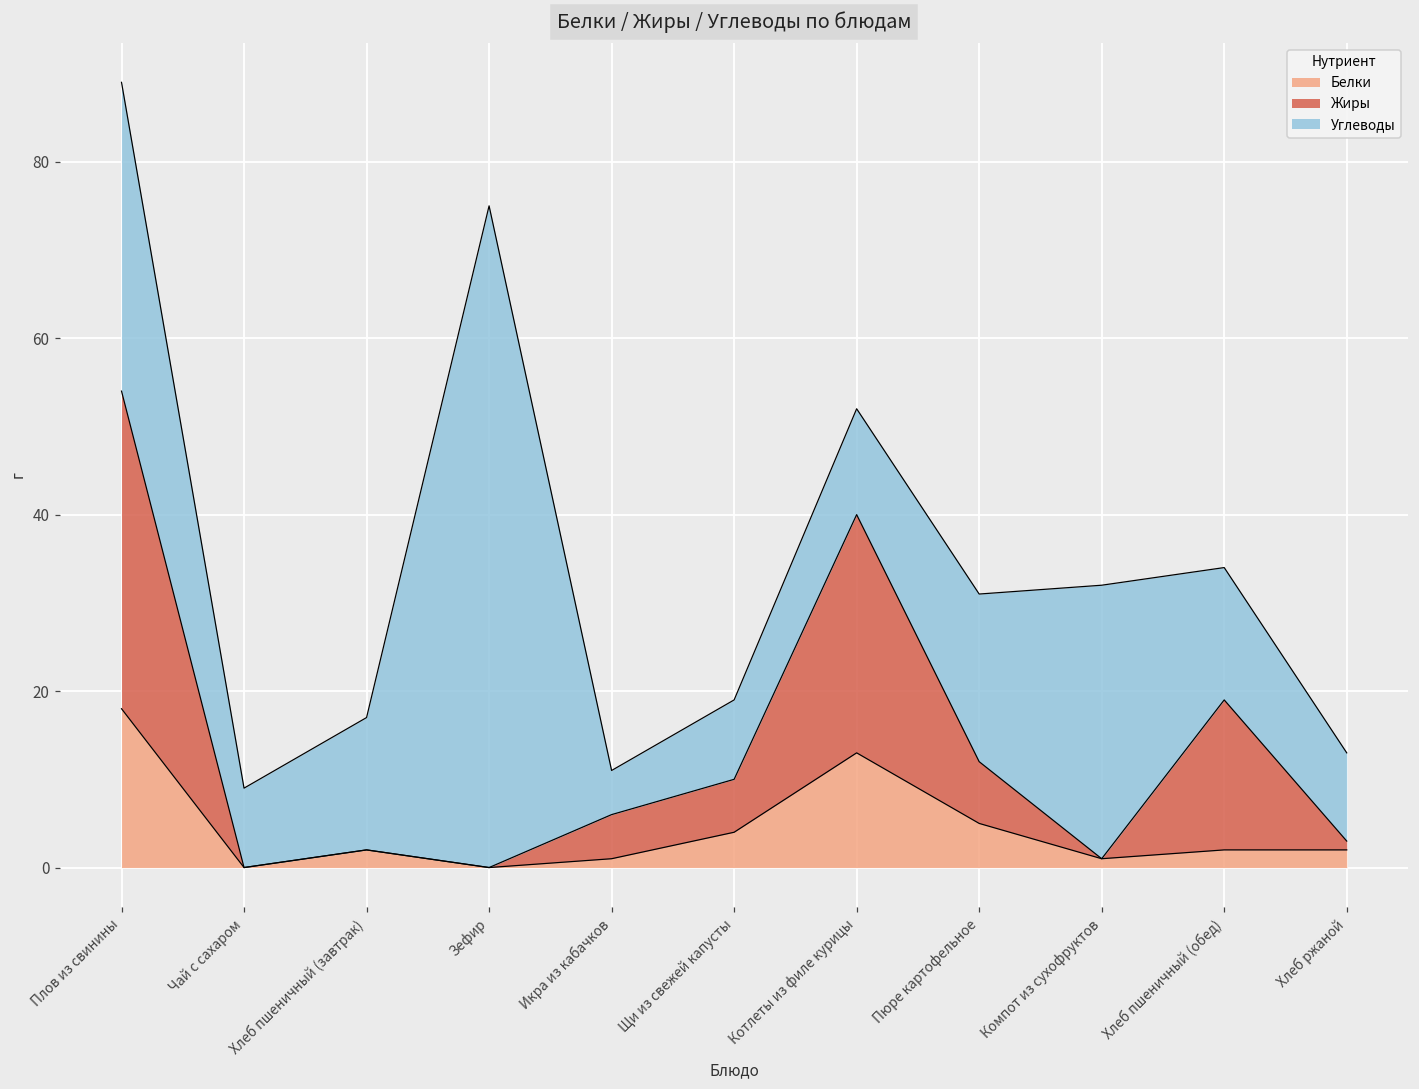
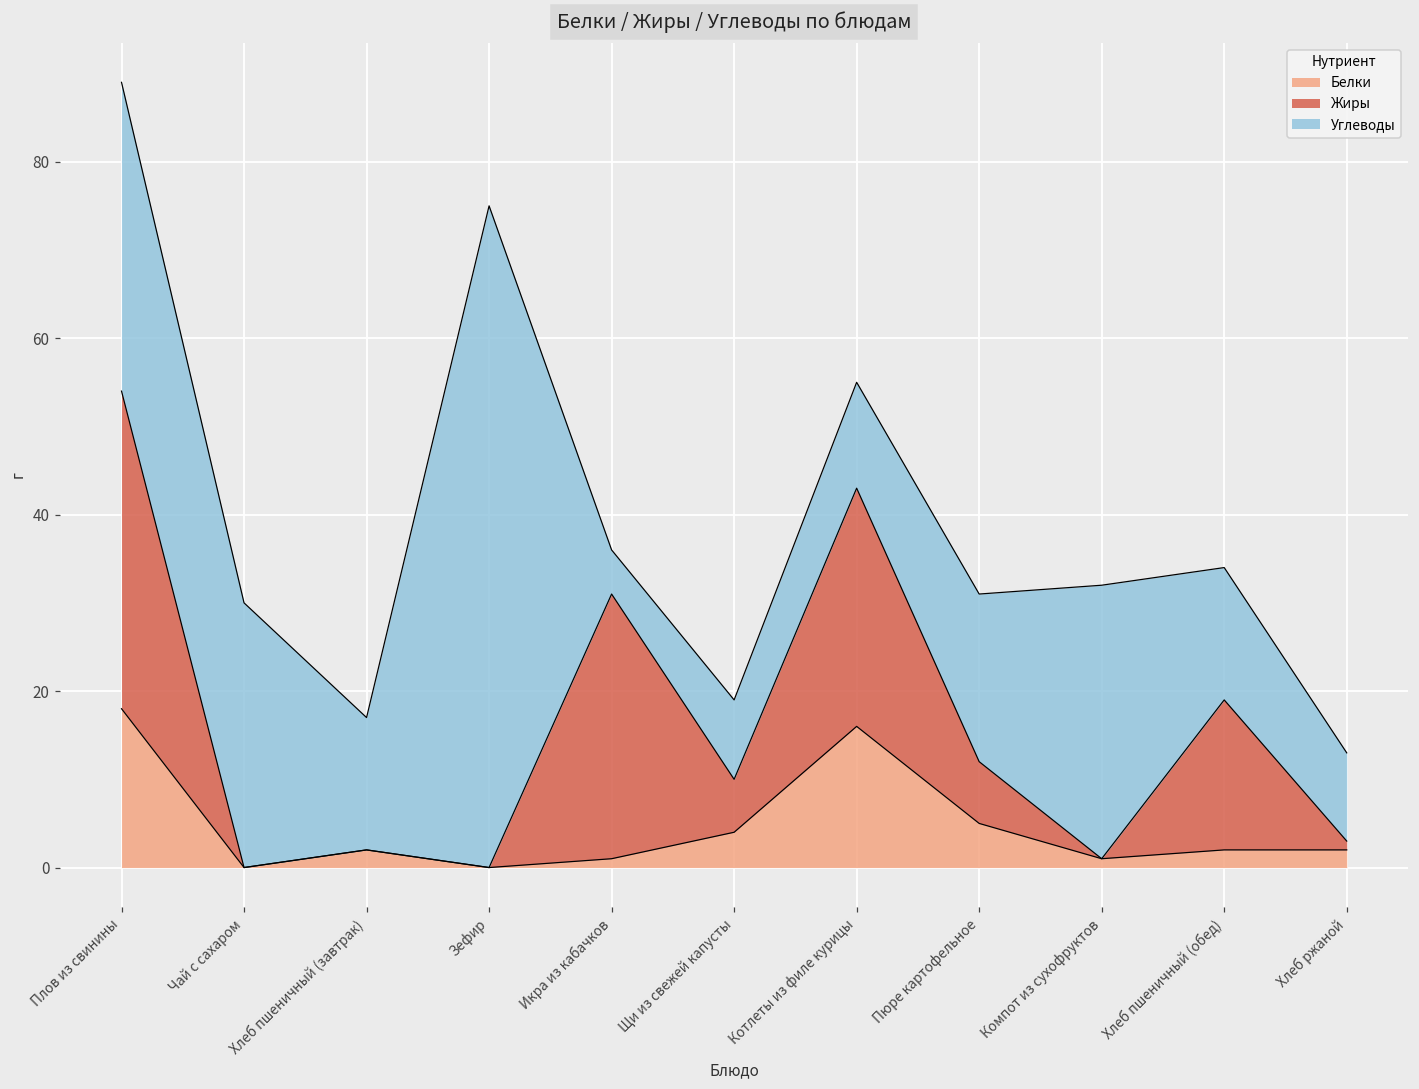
Углеводы, Чай с сахаром: 9 -> 30
Жиры, Икра из кабачков: 5 -> 30
Белки, Котлеты из филе курицы: 13 -> 16
